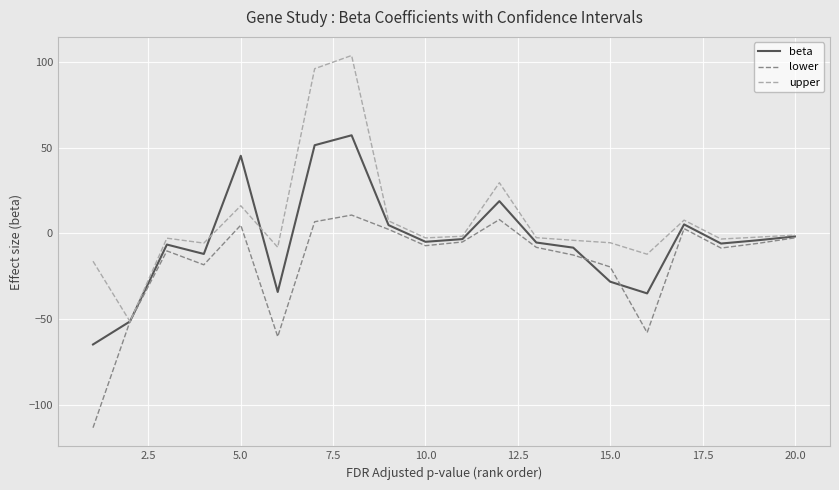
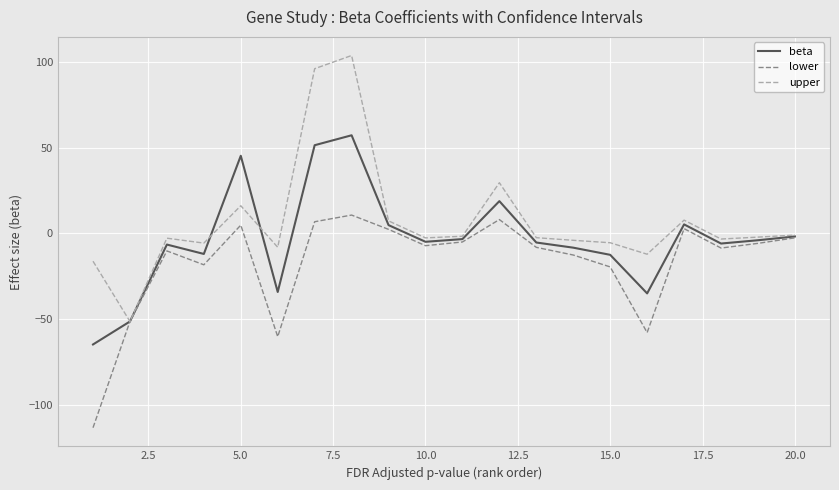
beta, 15.0: -28 -> -13
